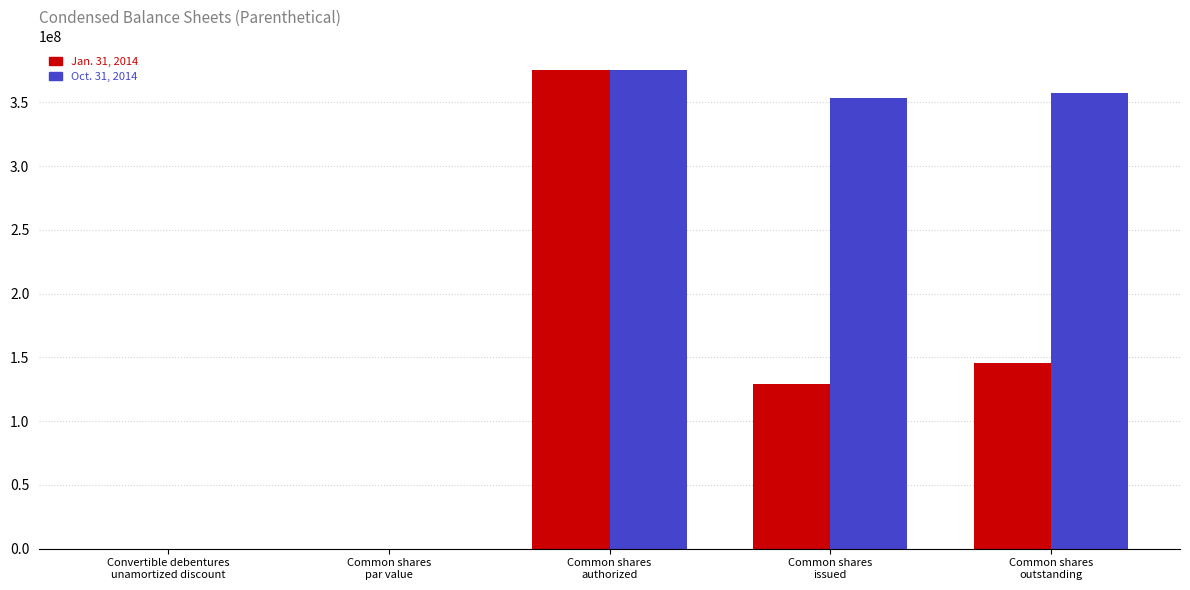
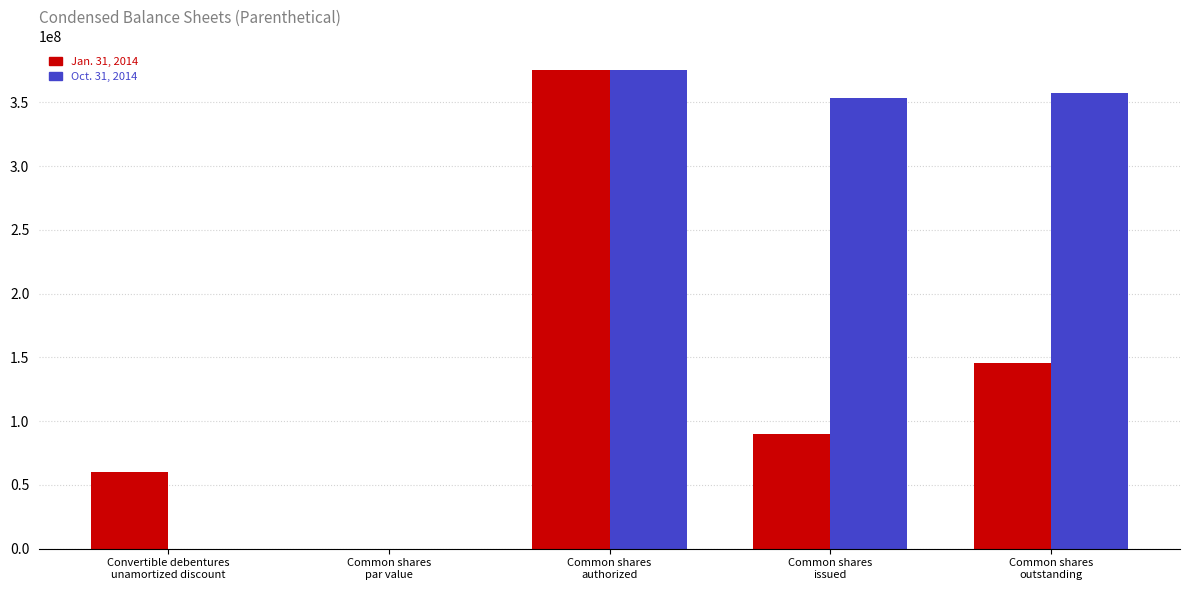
Jan. 31, 2014, Convertible debentures unamortized discount: 0 -> 60000000
Jan. 31, 2014, Common shares issued: 129000000 -> 90000000
